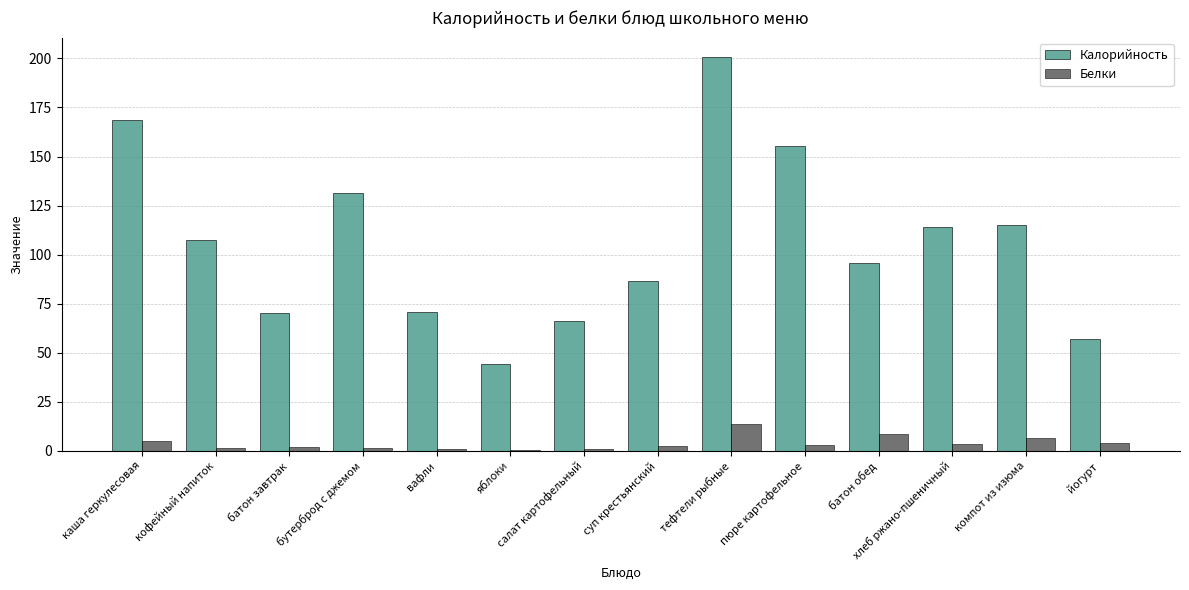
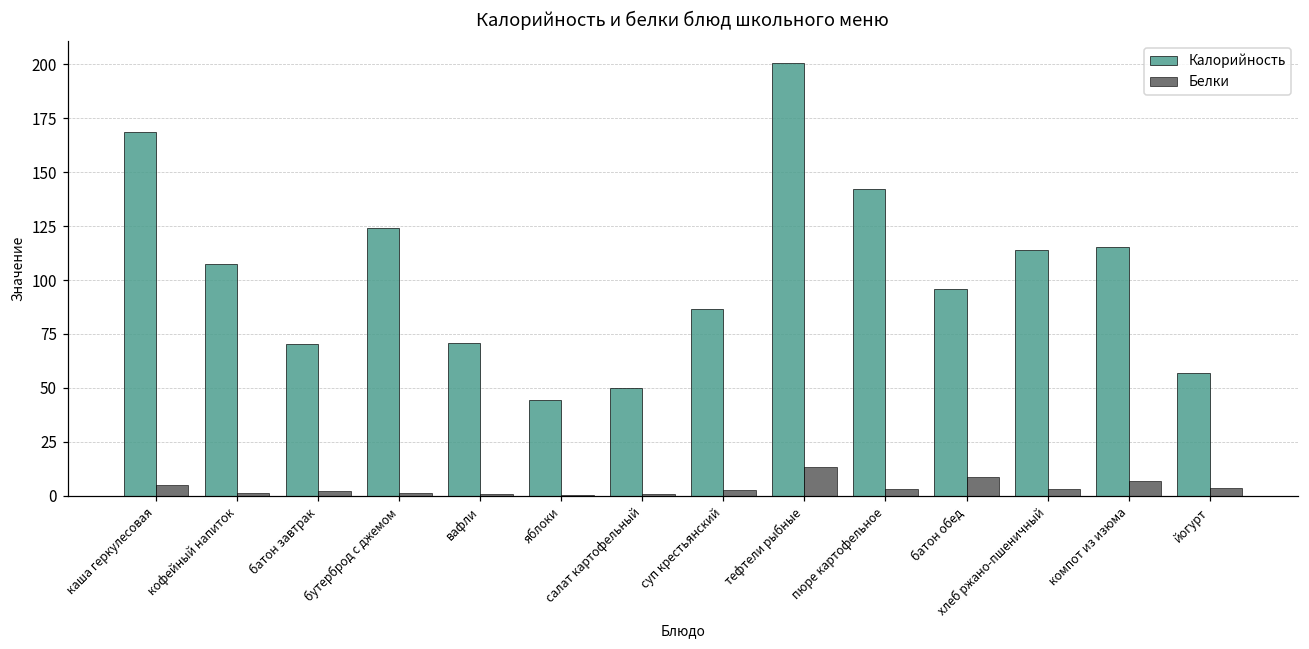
Калорийность, бутерброд с джемом: 132 -> 124
Калорийность, салат картофельный: 66 -> 50
Калорийность, пюре картофельное: 155 -> 142
